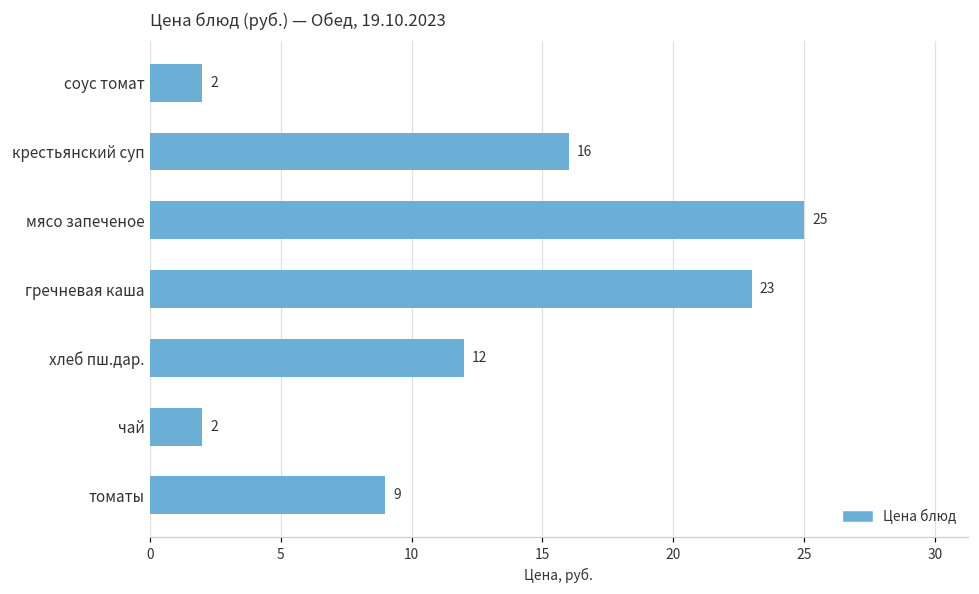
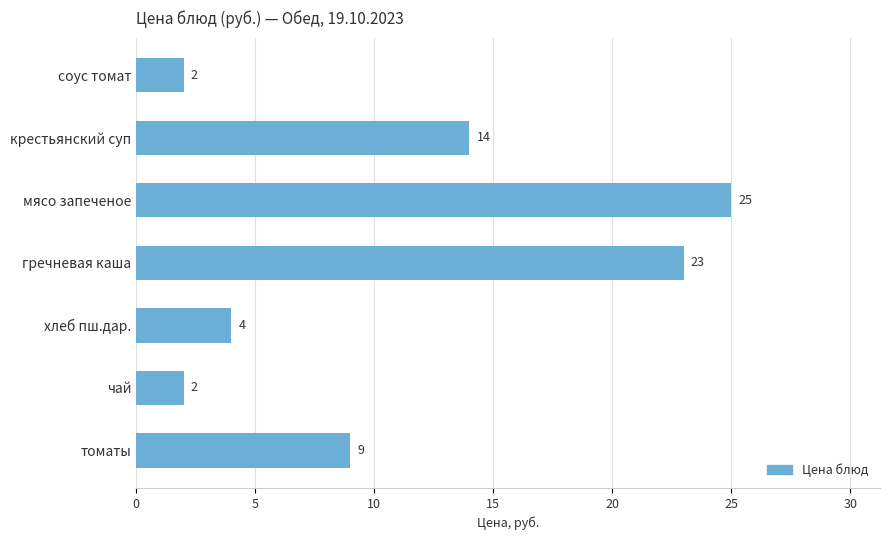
крестьянский суп: 16 -> 14
хлеб пш.дар.: 12 -> 4
